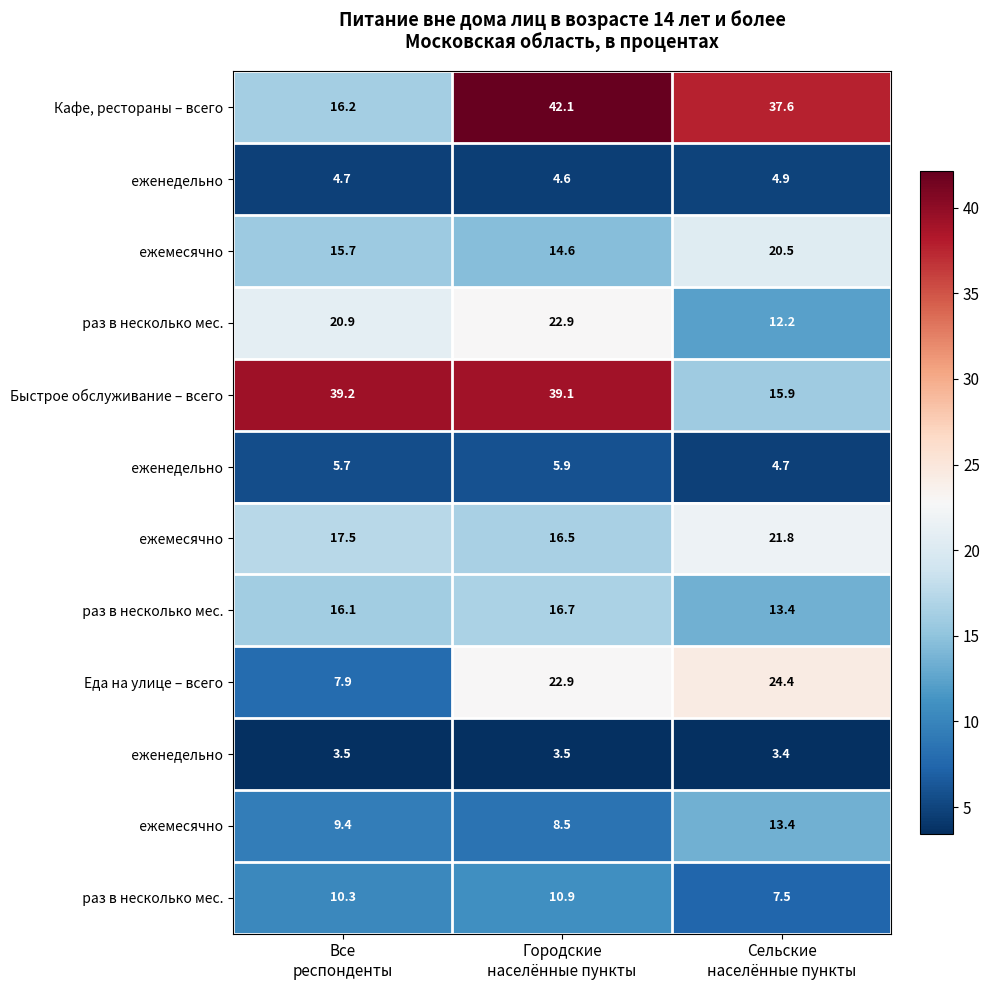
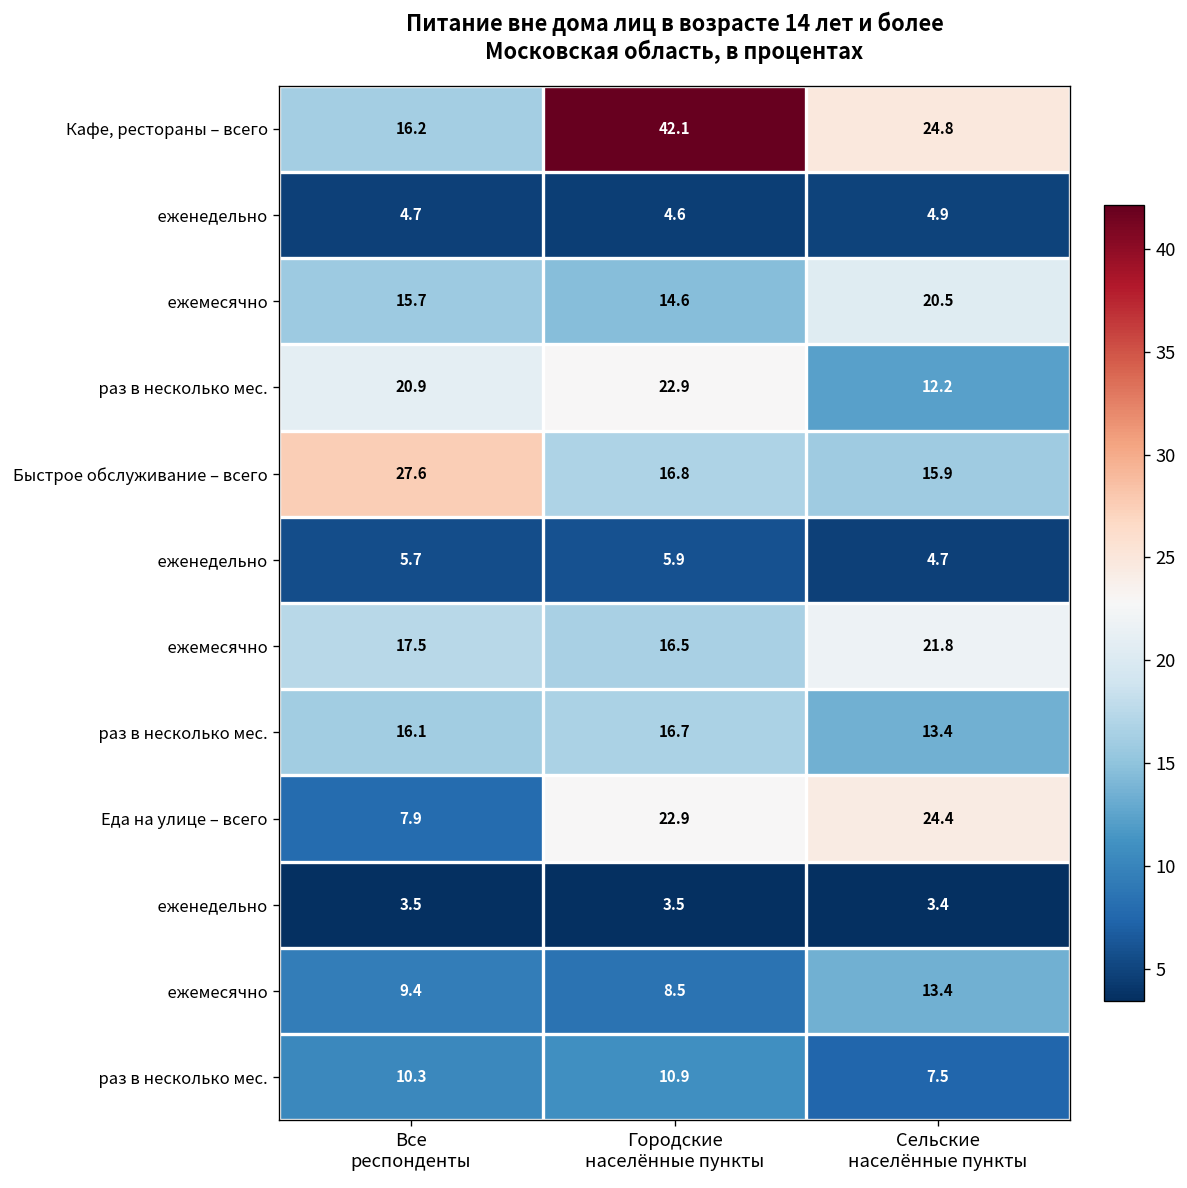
Кафе, рестораны – всего, Сельские населённые пункты: 37.6 -> 24.8
Быстрое обслуживание – всего, Все респонденты: 39.2 -> 27.6
Быстрое обслуживание – всего, Городские населённые пункты: 39.1 -> 16.8
